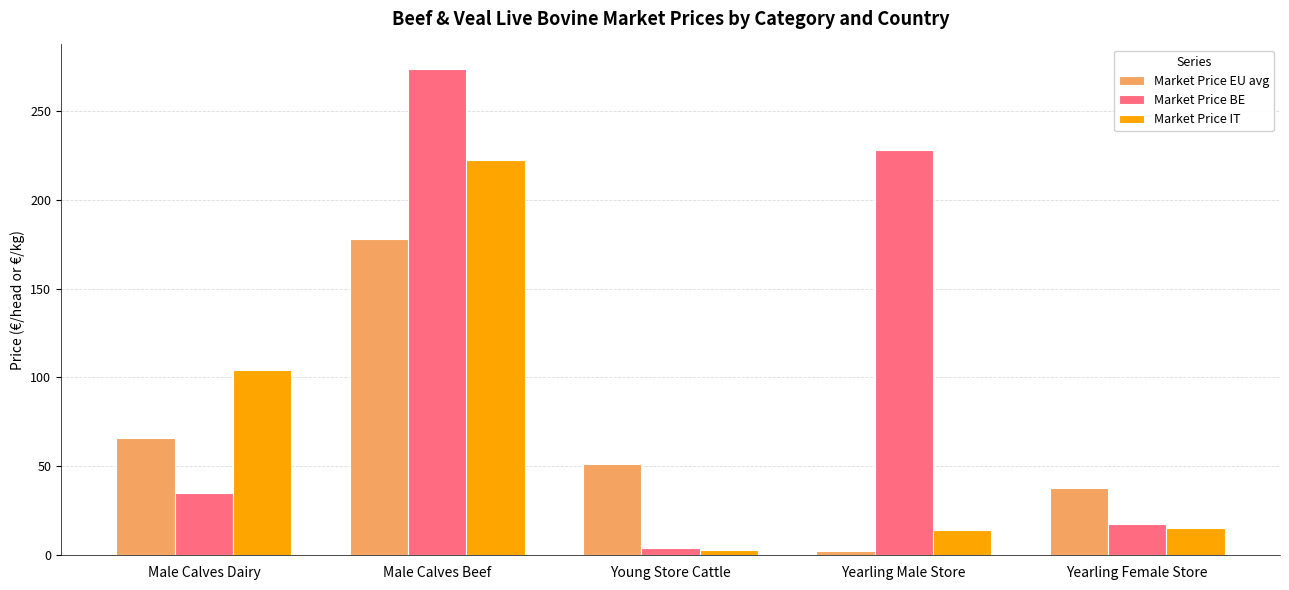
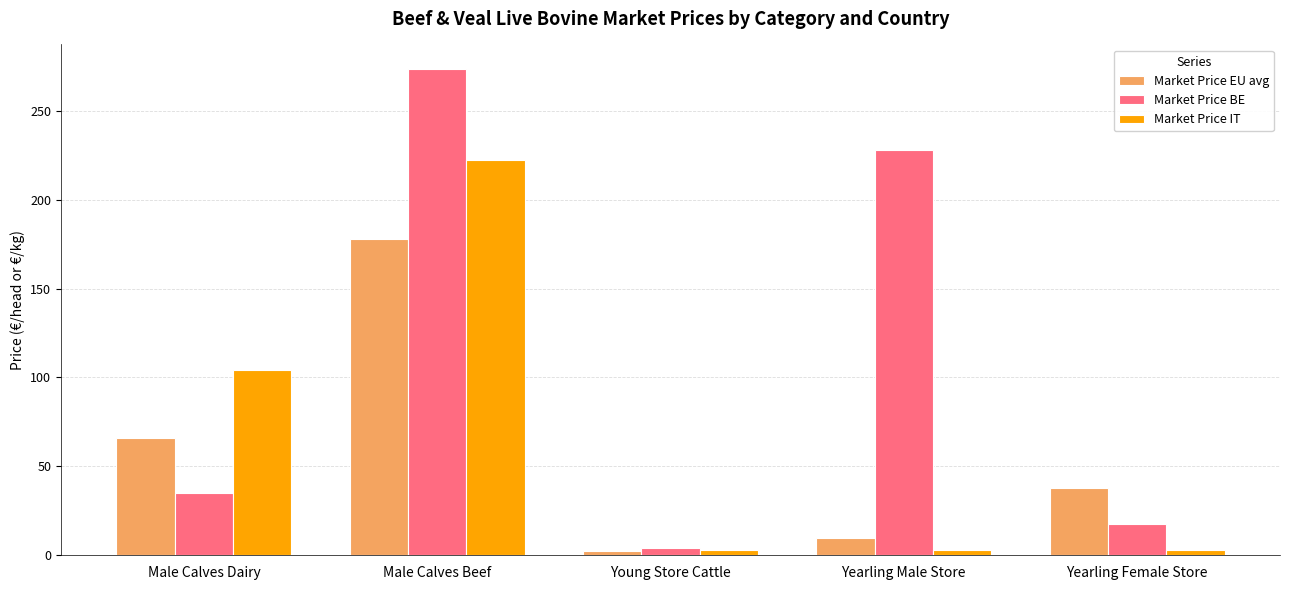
Market Price EU avg, Young Store Cattle: 51 -> 2
Market Price EU avg, Yearling Male Store: 2 -> 10
Market Price IT, Yearling Male Store: 14 -> 3
Market Price IT, Yearling Female Store: 15 -> 3
